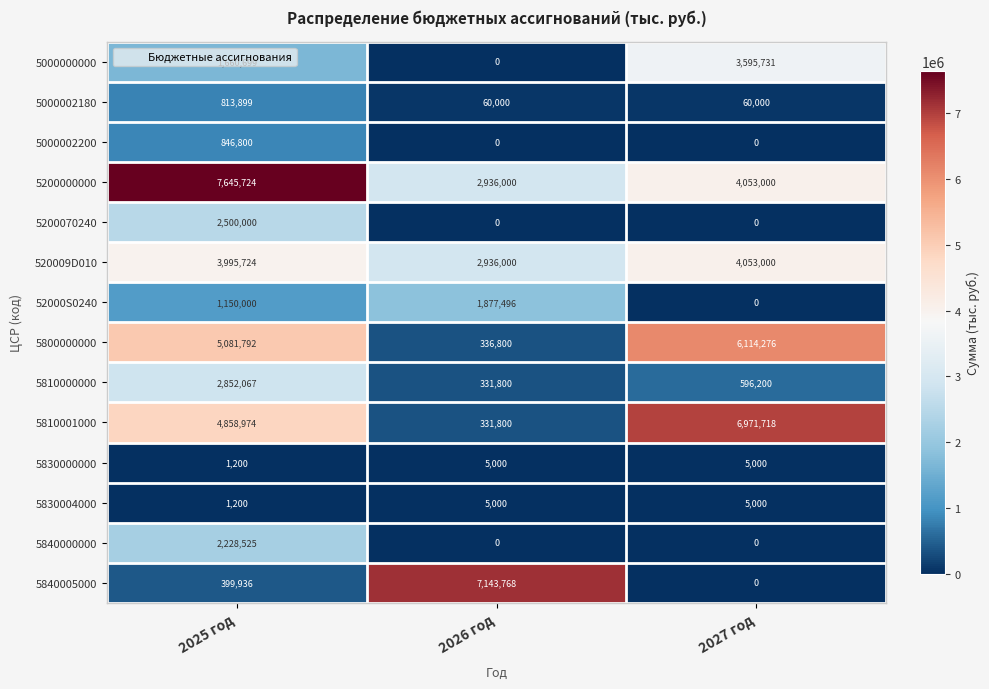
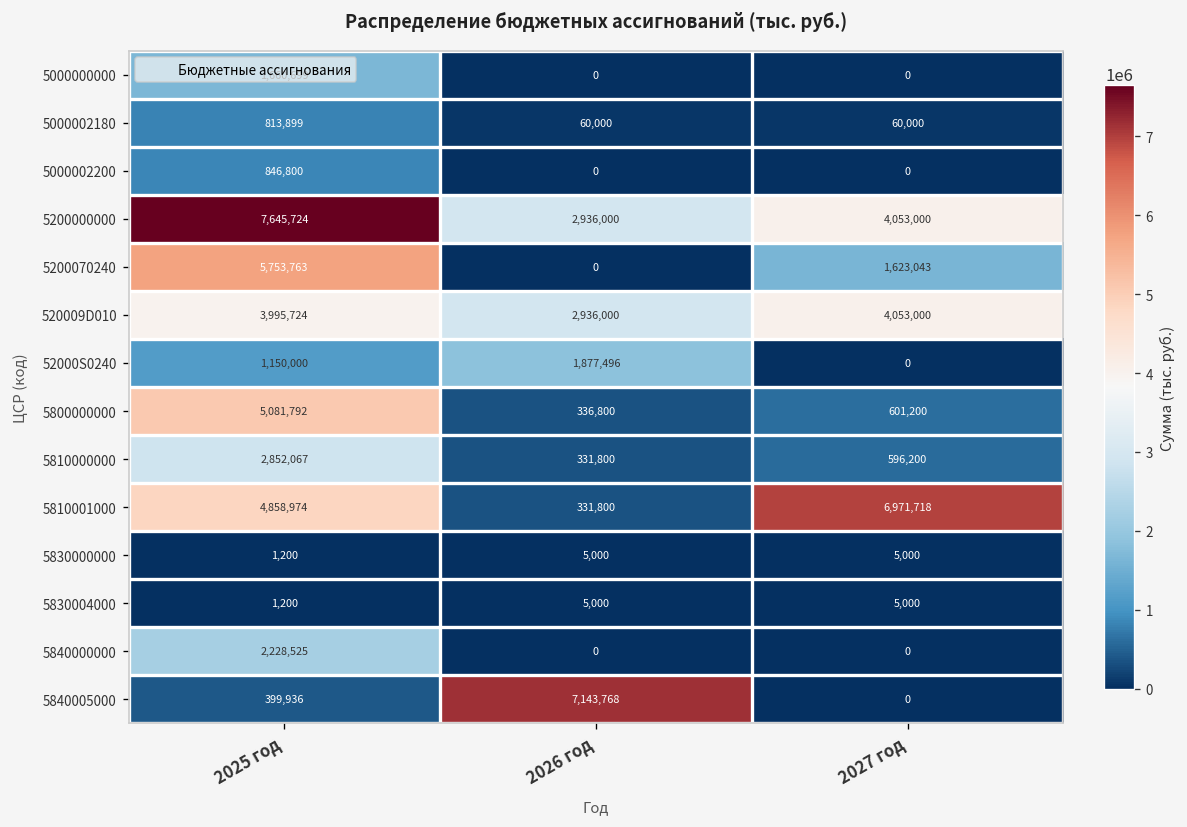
5000000000, 2027 год: 3,595,731 -> 0
5200070240, 2025 год: 2,500,000 -> 5,753,763
5200070240, 2027 год: 0 -> 1,623,043
5800000000, 2027 год: 6,114,276 -> 601,200
